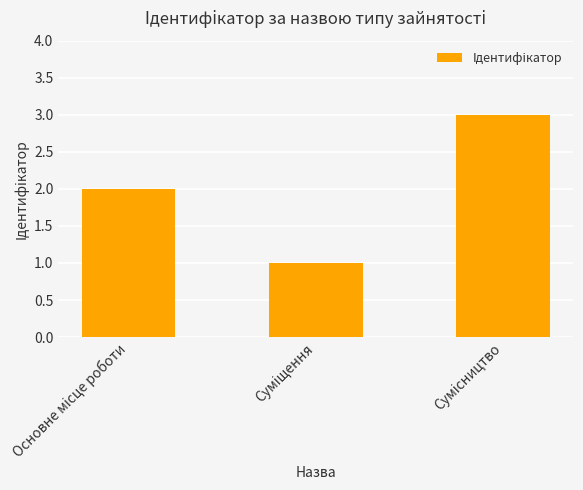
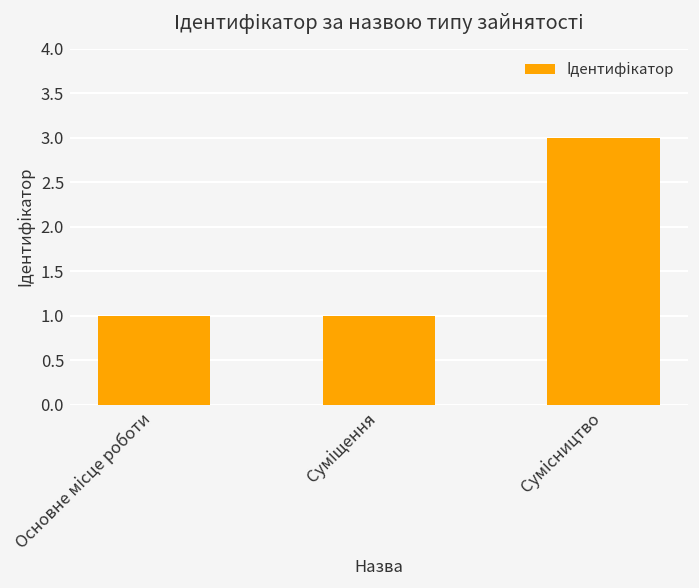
Основне місце роботи: 2 -> 1
